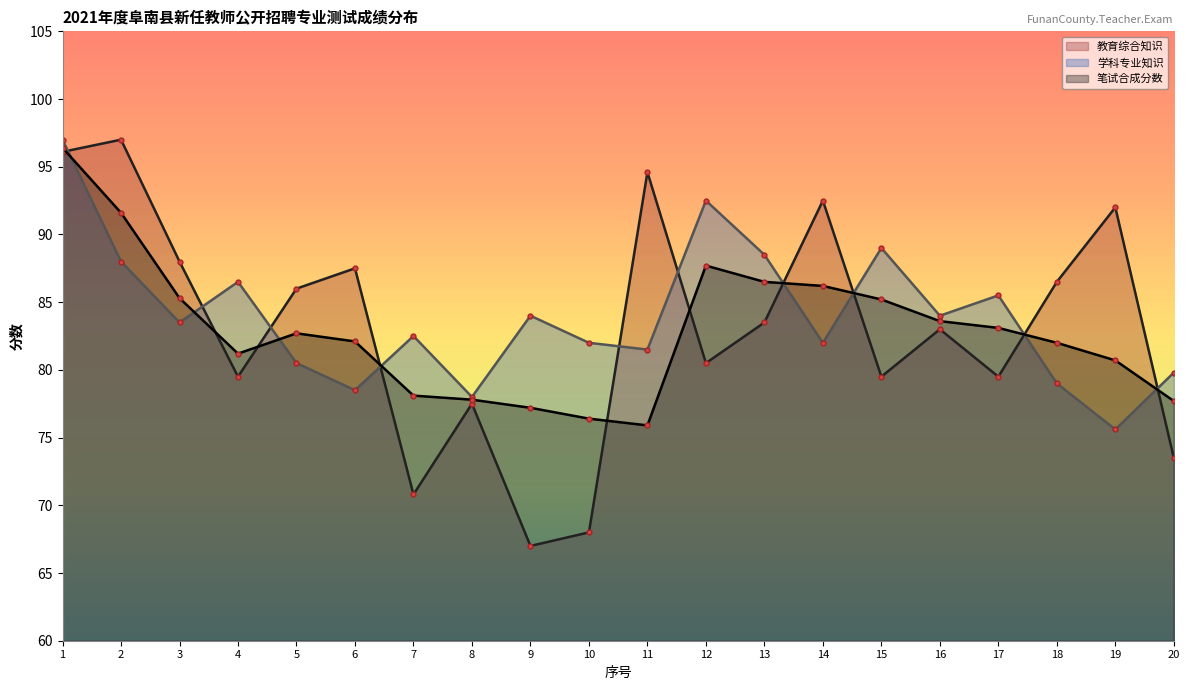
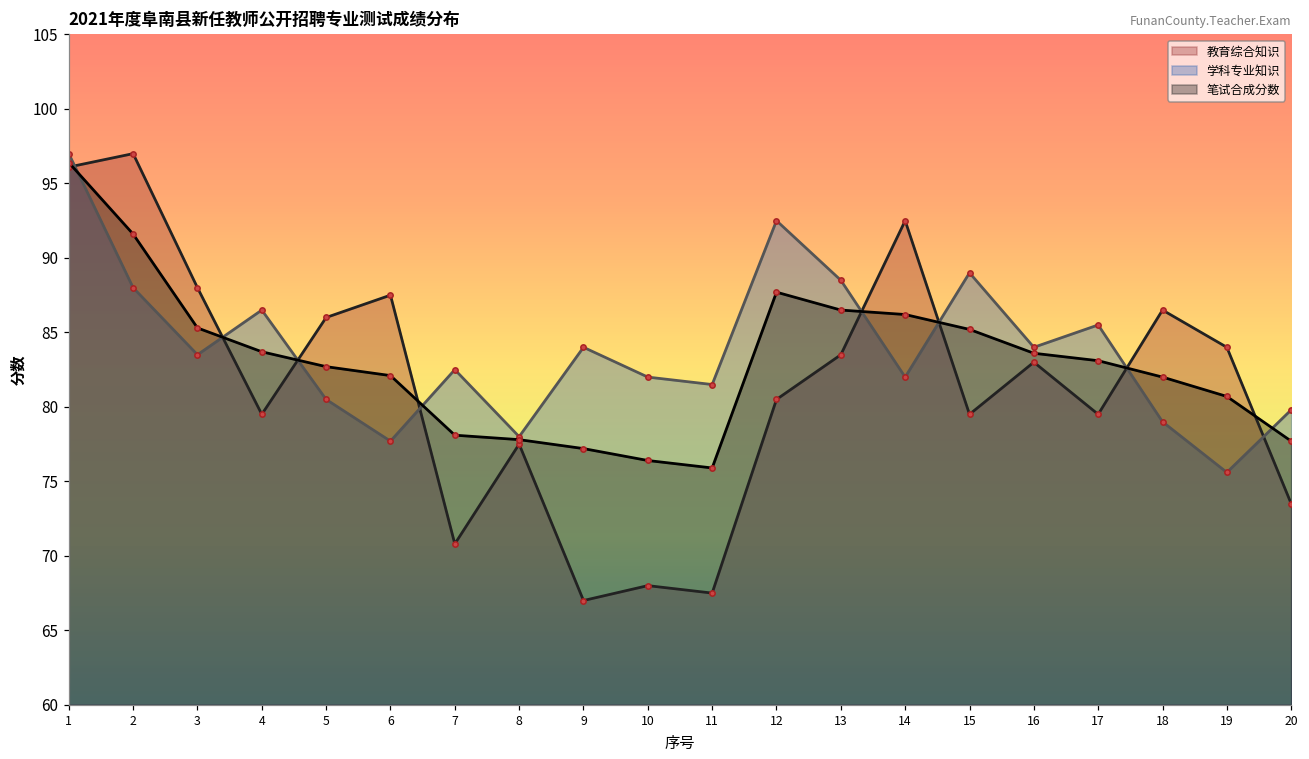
笔试合成分数, 4: 81.2 -> 83.7
学科专业知识, 6: 78.5 -> 77.7
教育综合知识, 11: 94.6 -> 67.5
教育综合知识, 19: 92 -> 84
